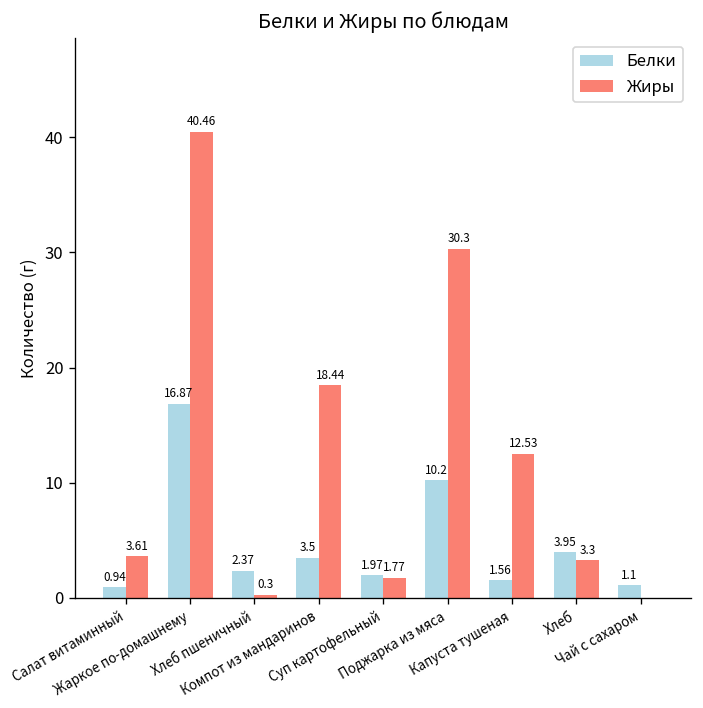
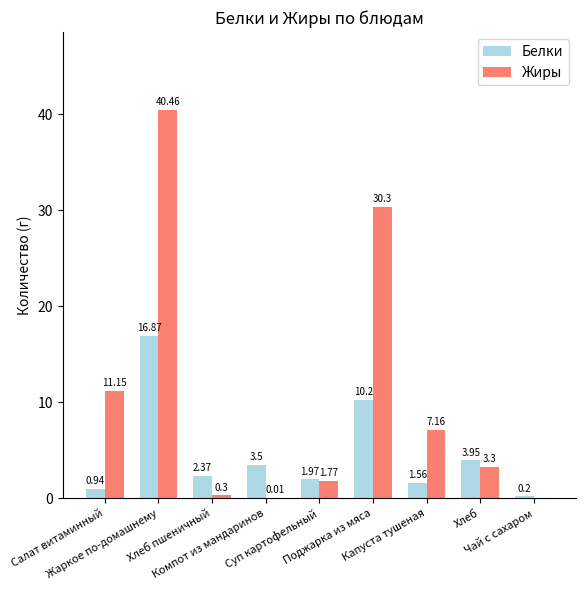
Жиры, Салат витаминный: 3.61 -> 11.15
Жиры, Компот из мандаринов: 18.44 -> 0.01
Жиры, Капуста тушеная: 12.53 -> 7.16
Белки, Чай с сахаром: 1.1 -> 0.2
